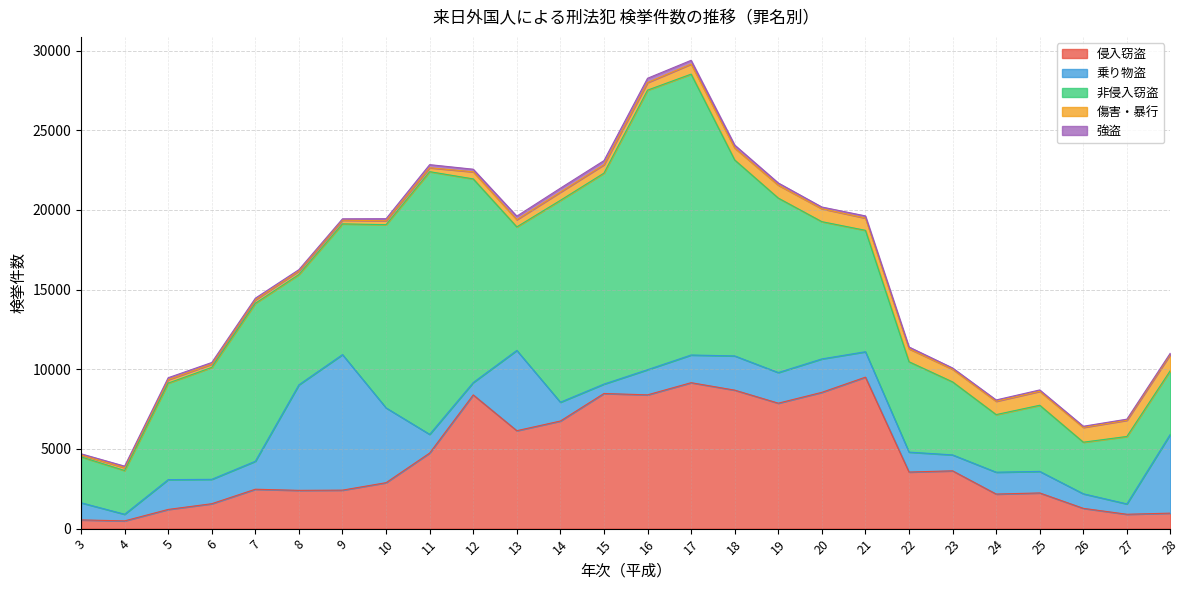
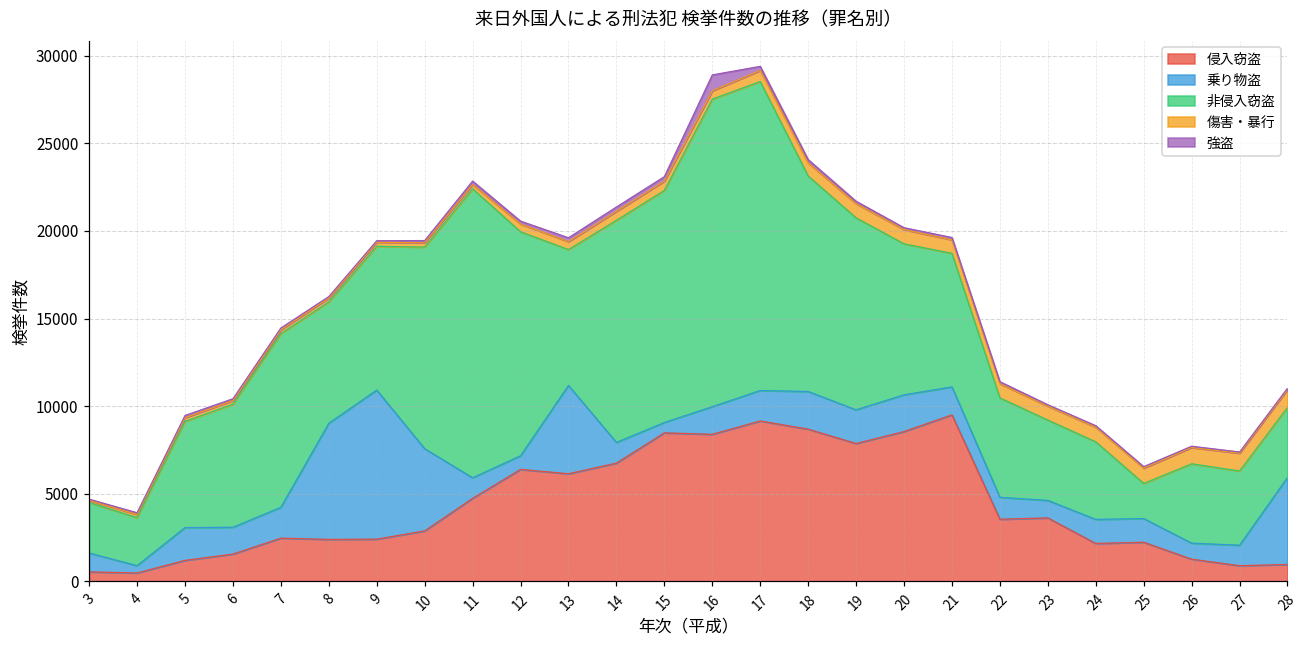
侵入窃盗, 12: 8400 -> 6400
強盗, 16: 300 -> 900
非侵入窃盗, 24: 3600 -> 4400
非侵入窃盗, 25: 4200 -> 2000
非侵入窃盗, 26: 3200 -> 4500
乗り物盗, 27: 600 -> 1200
